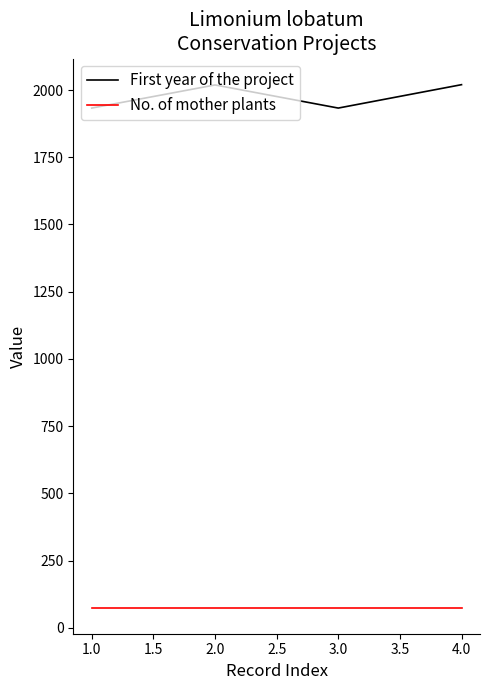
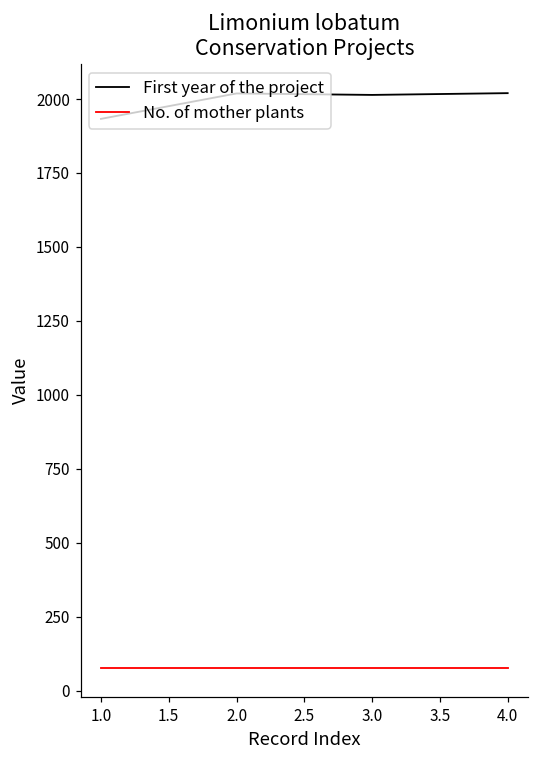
First year of the project, 3.0: 1930 -> 2010
